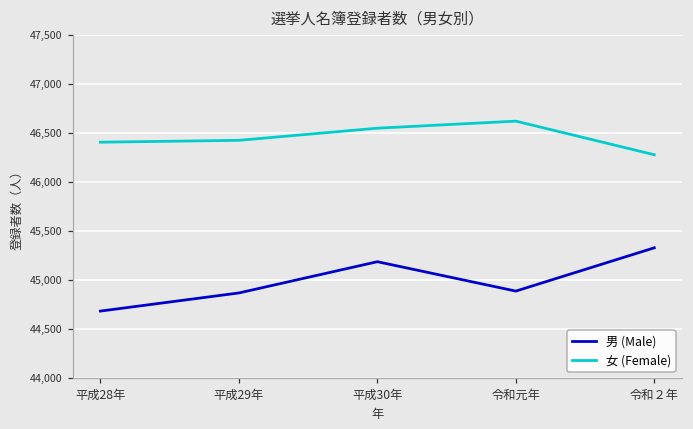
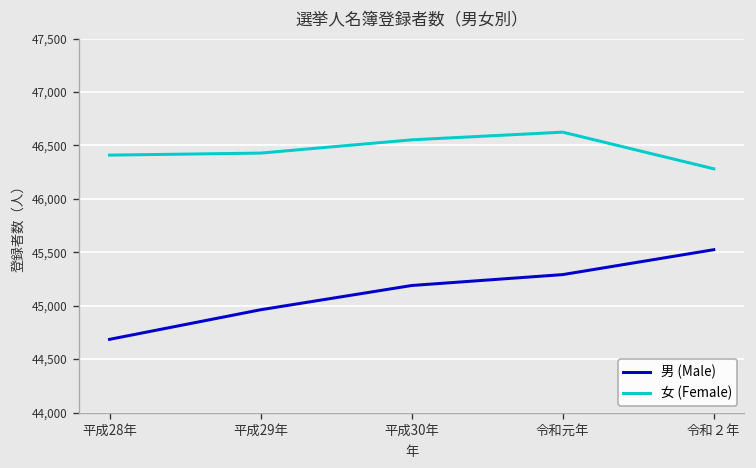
男 (Male), 平成29年: 44,900 -> 45,000
男 (Male), 令和元年: 44,900 -> 45,300
男 (Male), 令和２年: 45,300 -> 45,500
